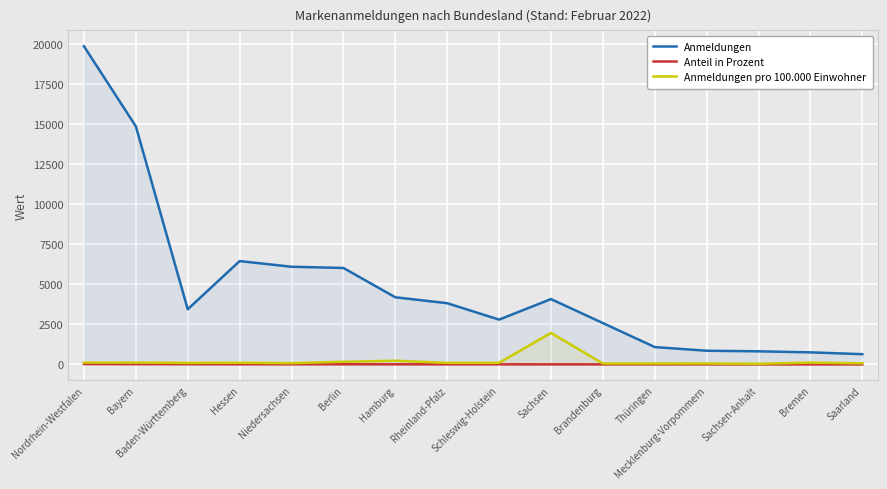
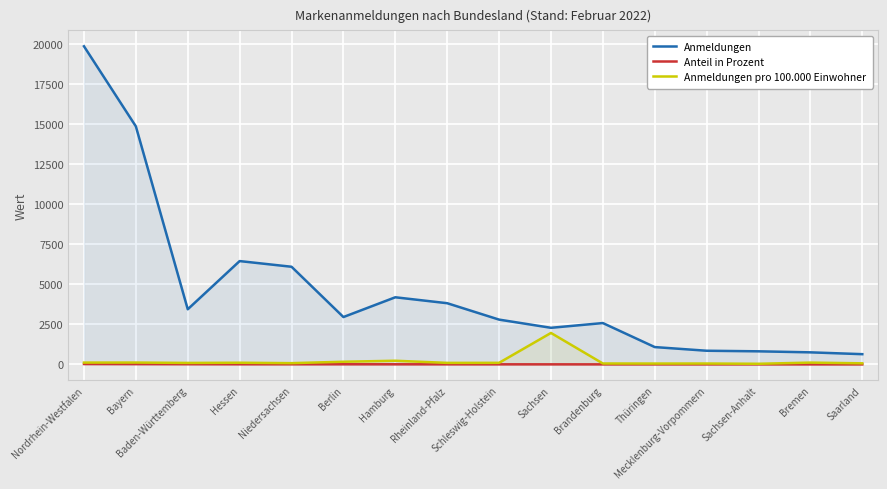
Anmeldungen, Berlin: 6000 -> 3000
Anmeldungen, Sachsen: 4100 -> 2300
